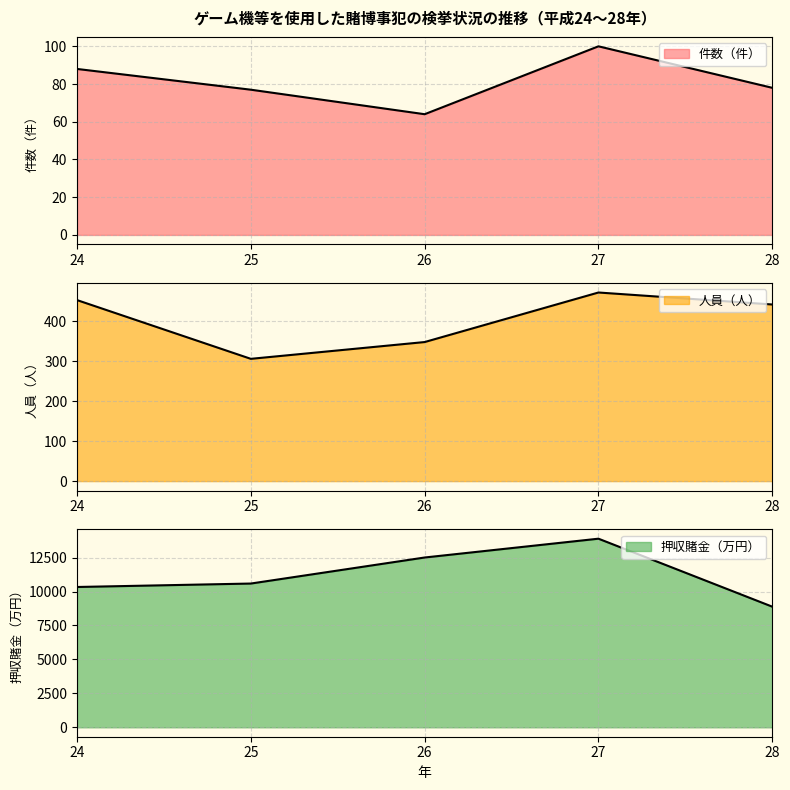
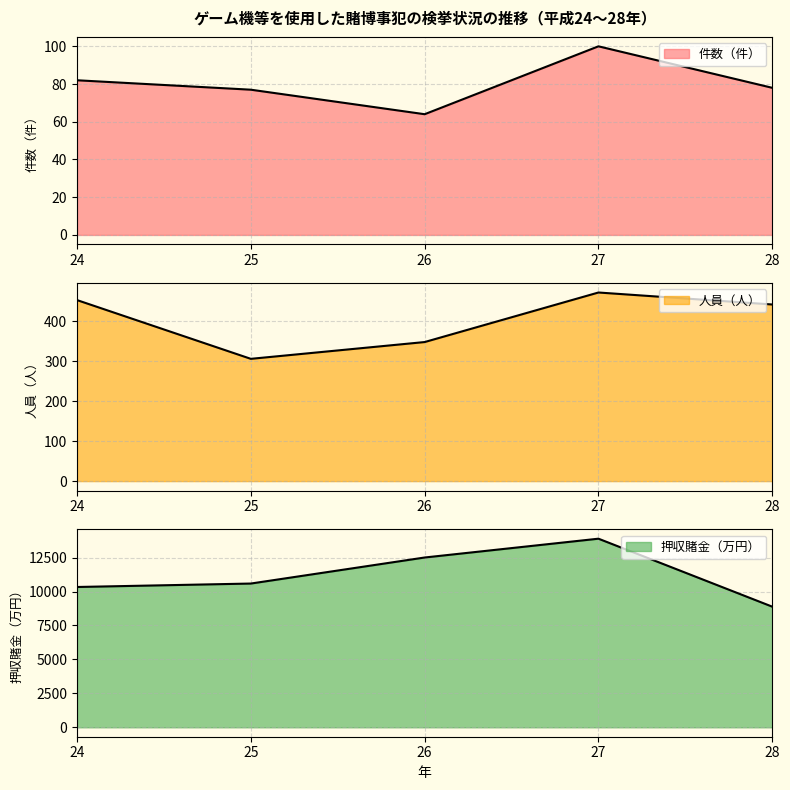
ゲーム機等を使用した賭博事犯の検挙状況の推移（平成24～28年）, 24: 88 -> 82
